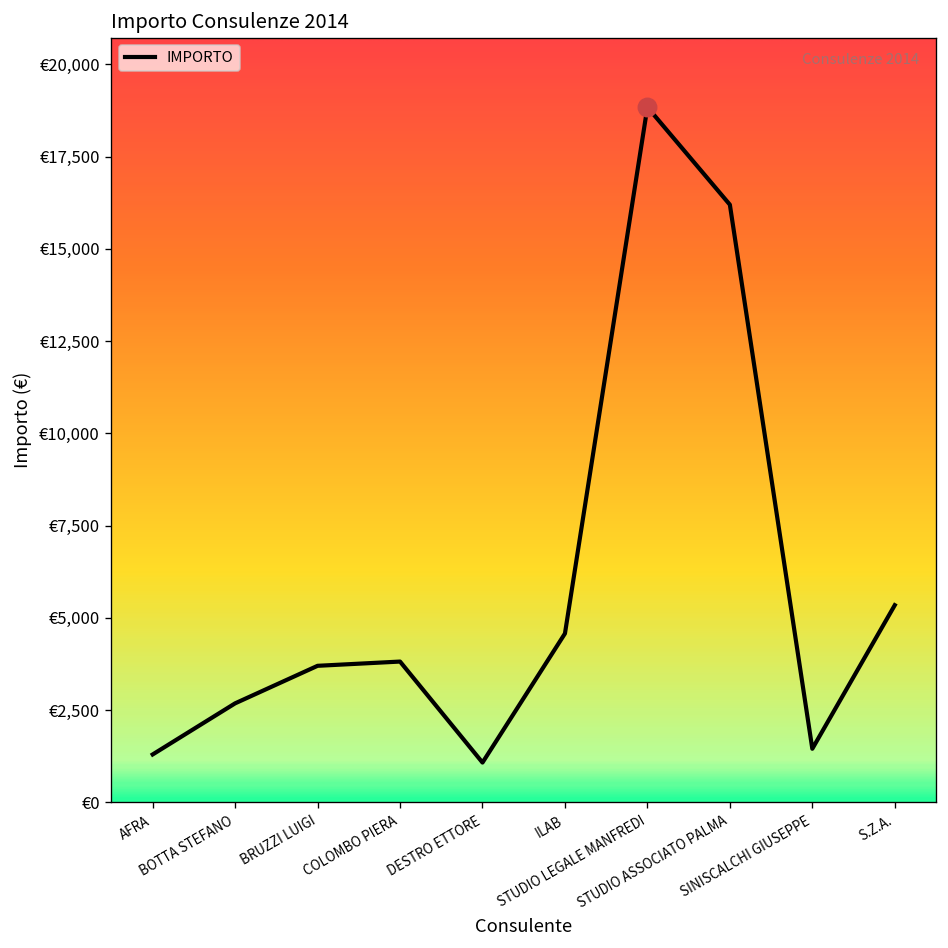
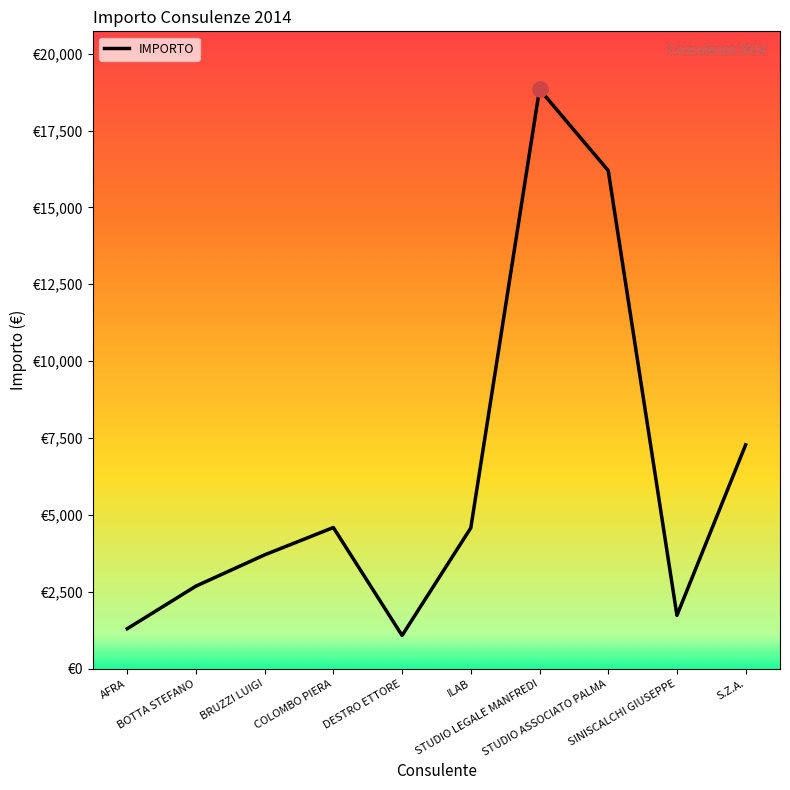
IMPORTO, COLOMBO PIERA: €3,800 -> €4,600
IMPORTO, SINISCALCHI GIUSEPPE: €1,500 -> €1,700
IMPORTO, S.Z.A.: €5,300 -> €7,300
